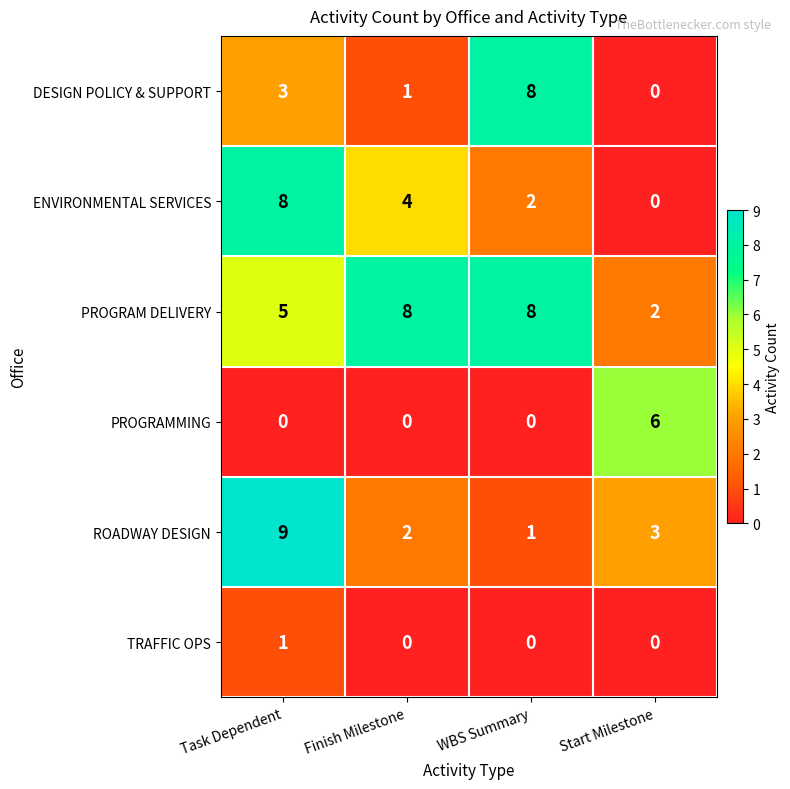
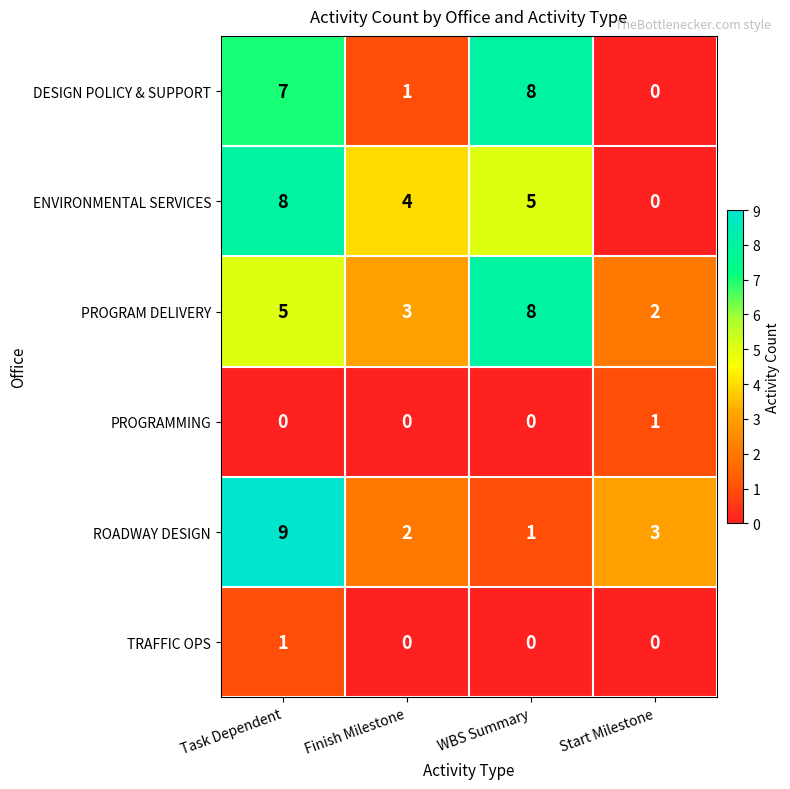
DESIGN POLICY & SUPPORT, Task Dependent: 3 -> 7
ENVIRONMENTAL SERVICES, WBS Summary: 2 -> 5
PROGRAM DELIVERY, Finish Milestone: 8 -> 3
PROGRAMMING, Start Milestone: 6 -> 1
